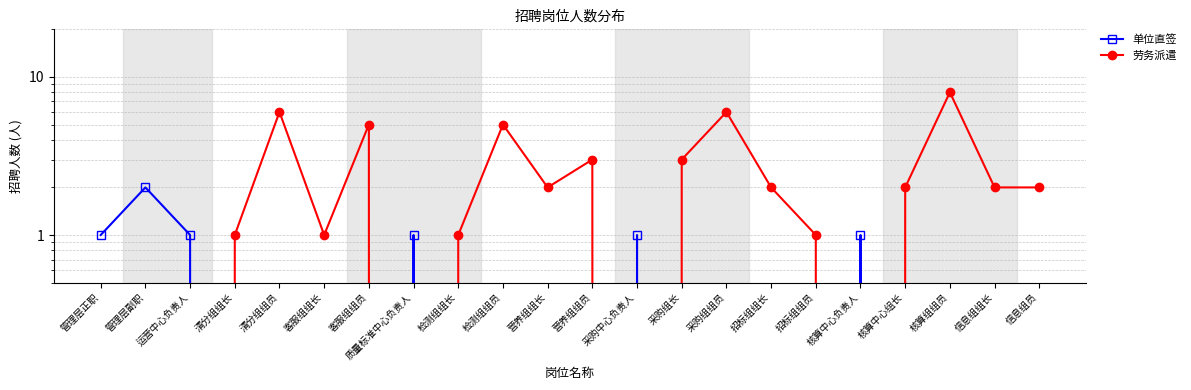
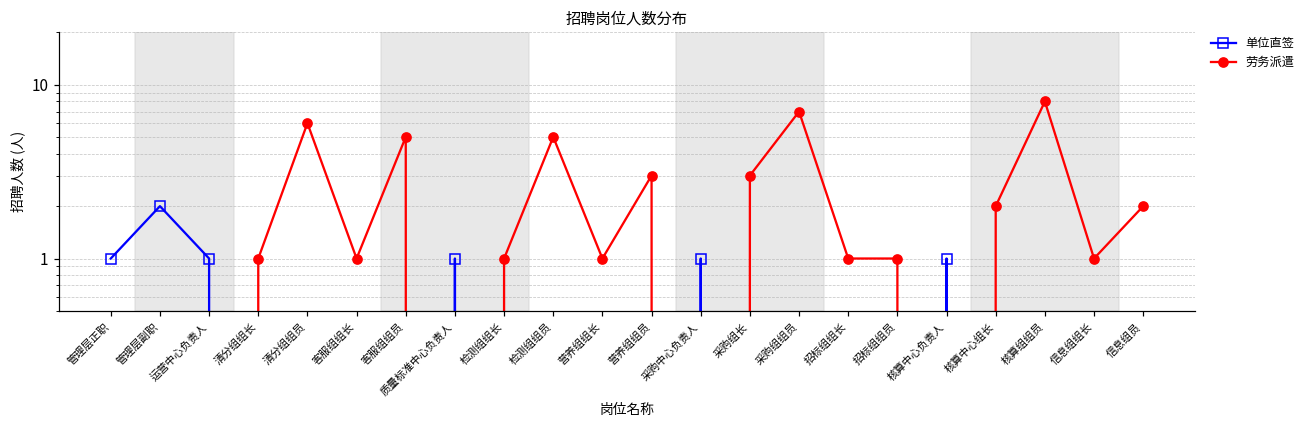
劳务派遣, 营养组组长: 2 -> 1
劳务派遣, 采购组组员: 6 -> 7
劳务派遣, 招标组组长: 2 -> 1
劳务派遣, 信息组组长: 2 -> 1
